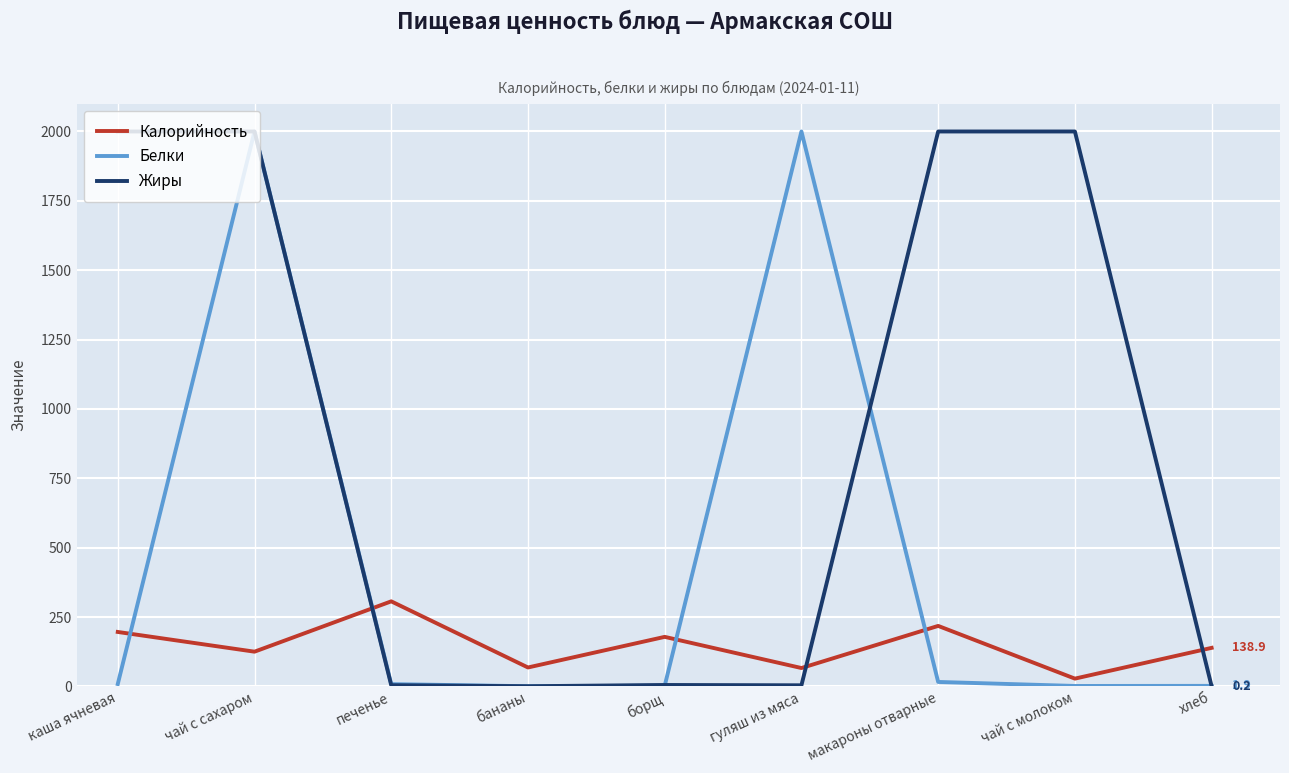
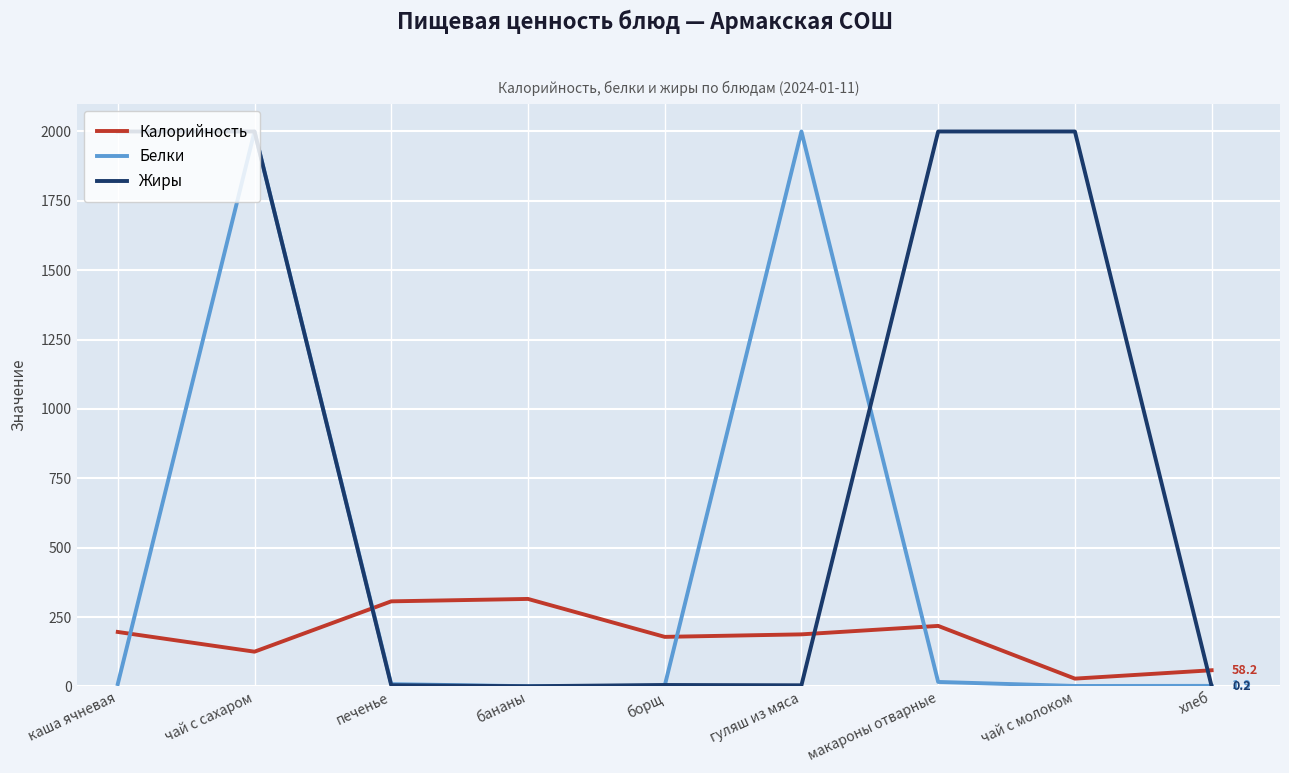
Калорийность, бананы: 70 -> 320
Калорийность, гуляш из мяса: 70 -> 190
Калорийность, хлеб: 138.9 -> 58.2
